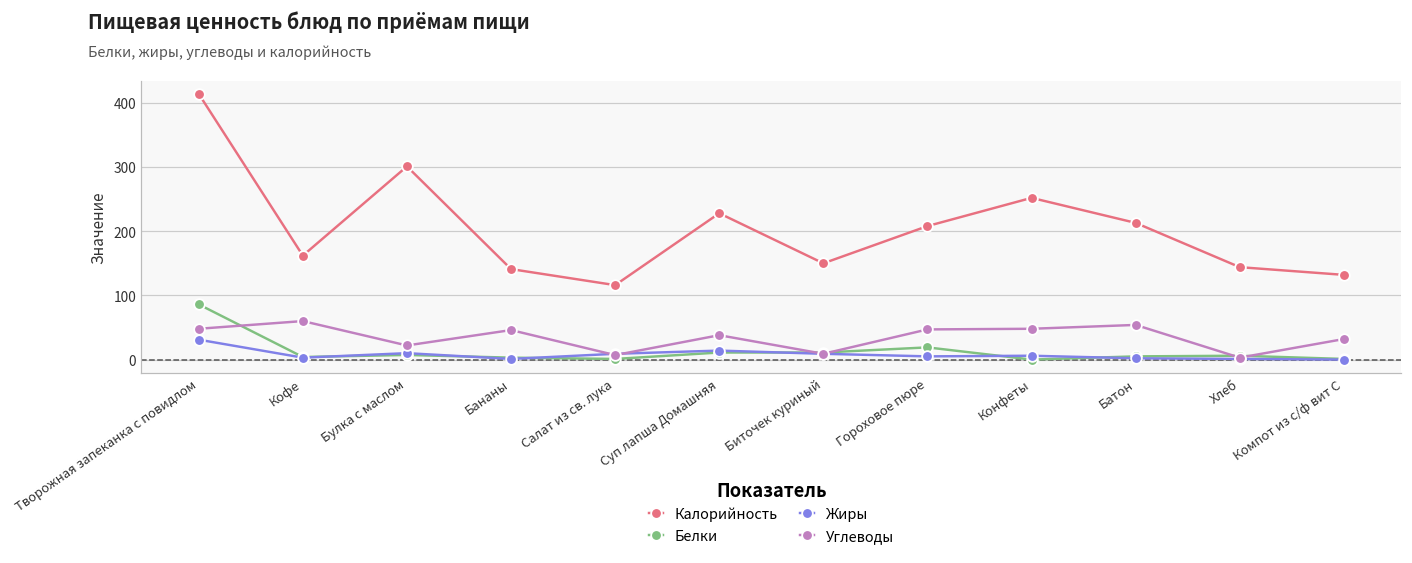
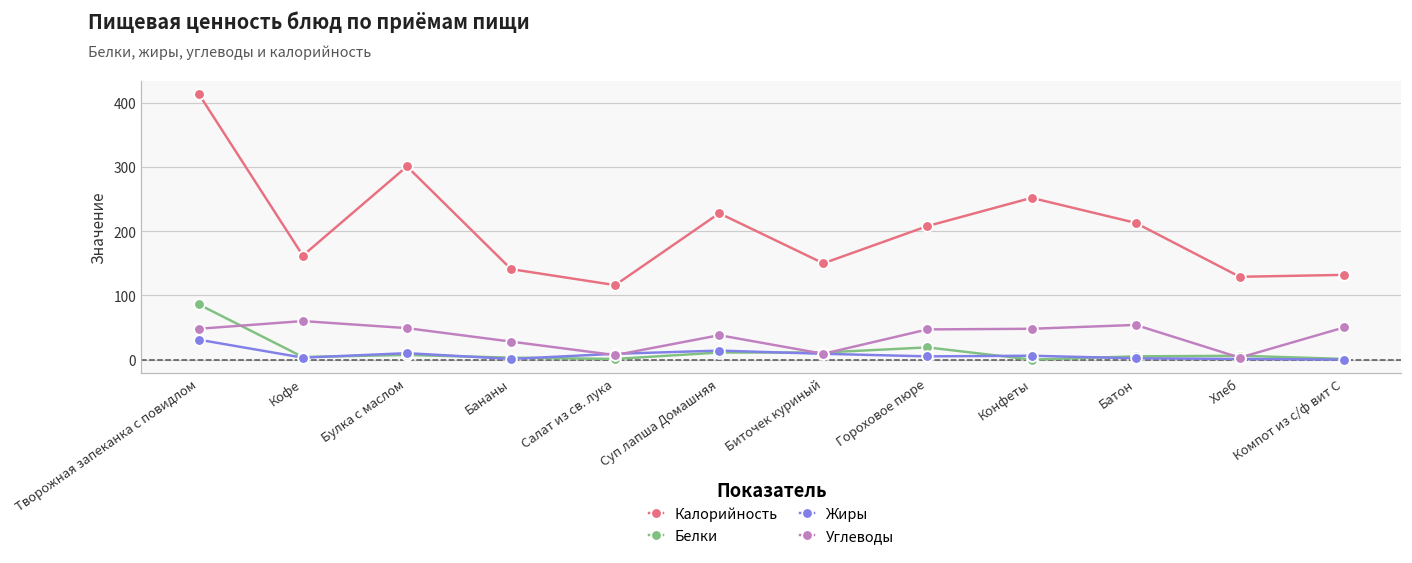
Углеводы, Булка с маслом: 20 -> 50
Углеводы, Бананы: 50 -> 30
Калорийность, Хлеб: 140 -> 130
Углеводы, Компот из с/ф вит С: 30 -> 50
